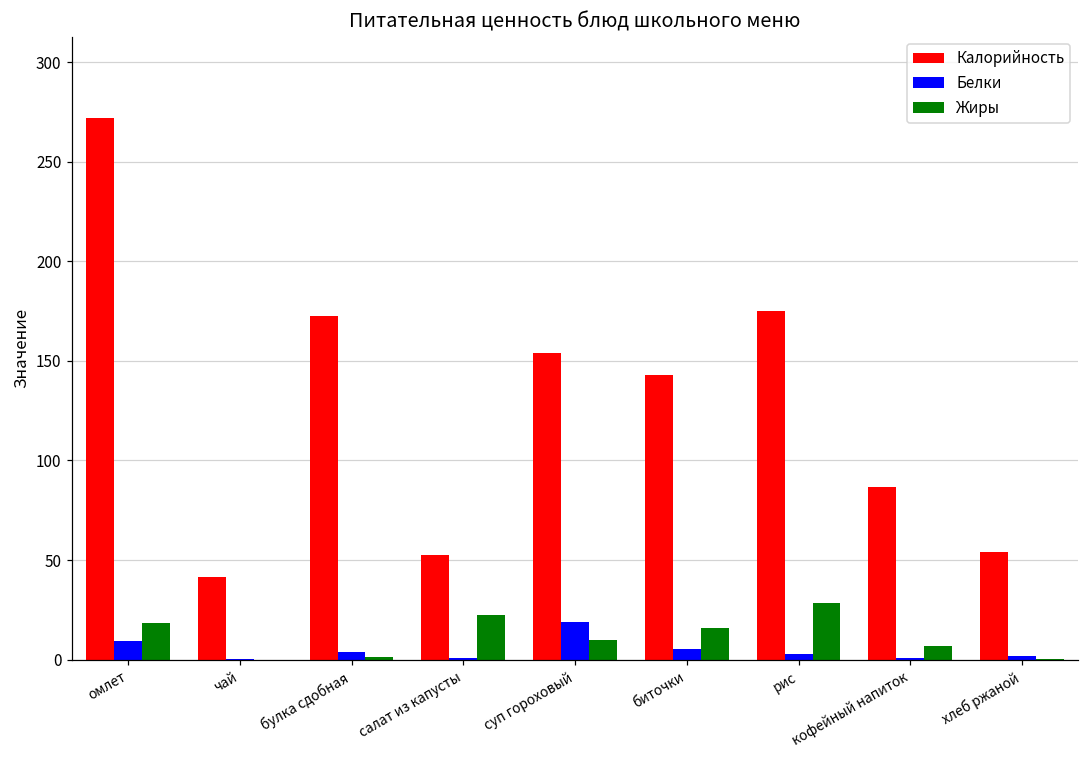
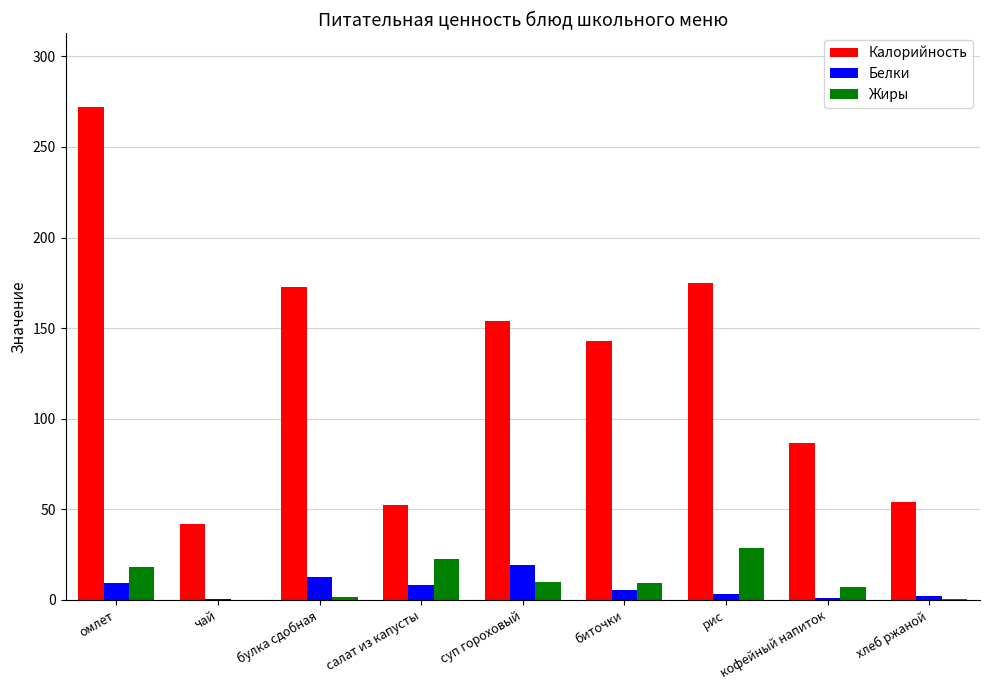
Белки, булка сдобная: 4 -> 13
Белки, салат из капусты: 1 -> 8
Жиры, биточки: 16 -> 9
